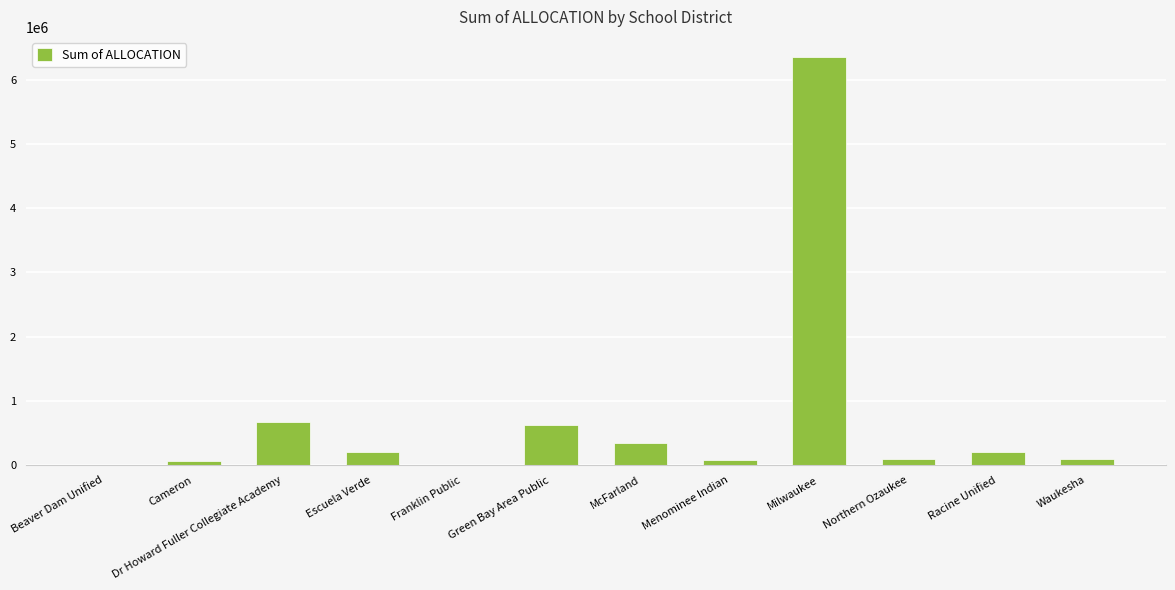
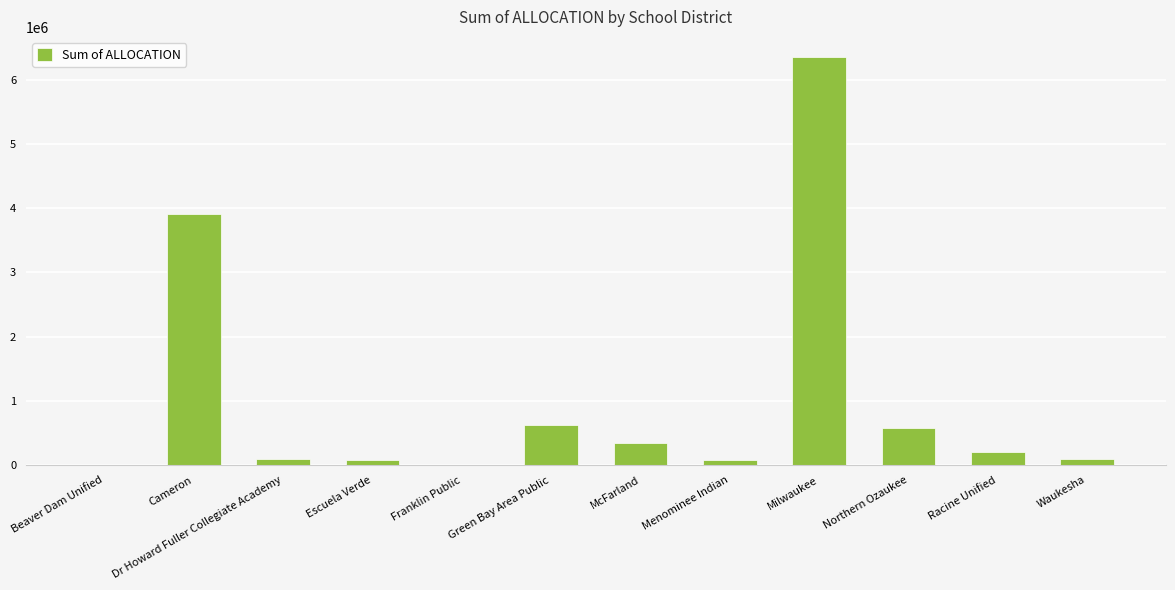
Cameron: 100000 -> 3900000
Dr Howard Fuller Collegiate Academy: 700000 -> 100000
Escuela Verde: 200000 -> 100000
Northern Ozaukee: 100000 -> 600000
